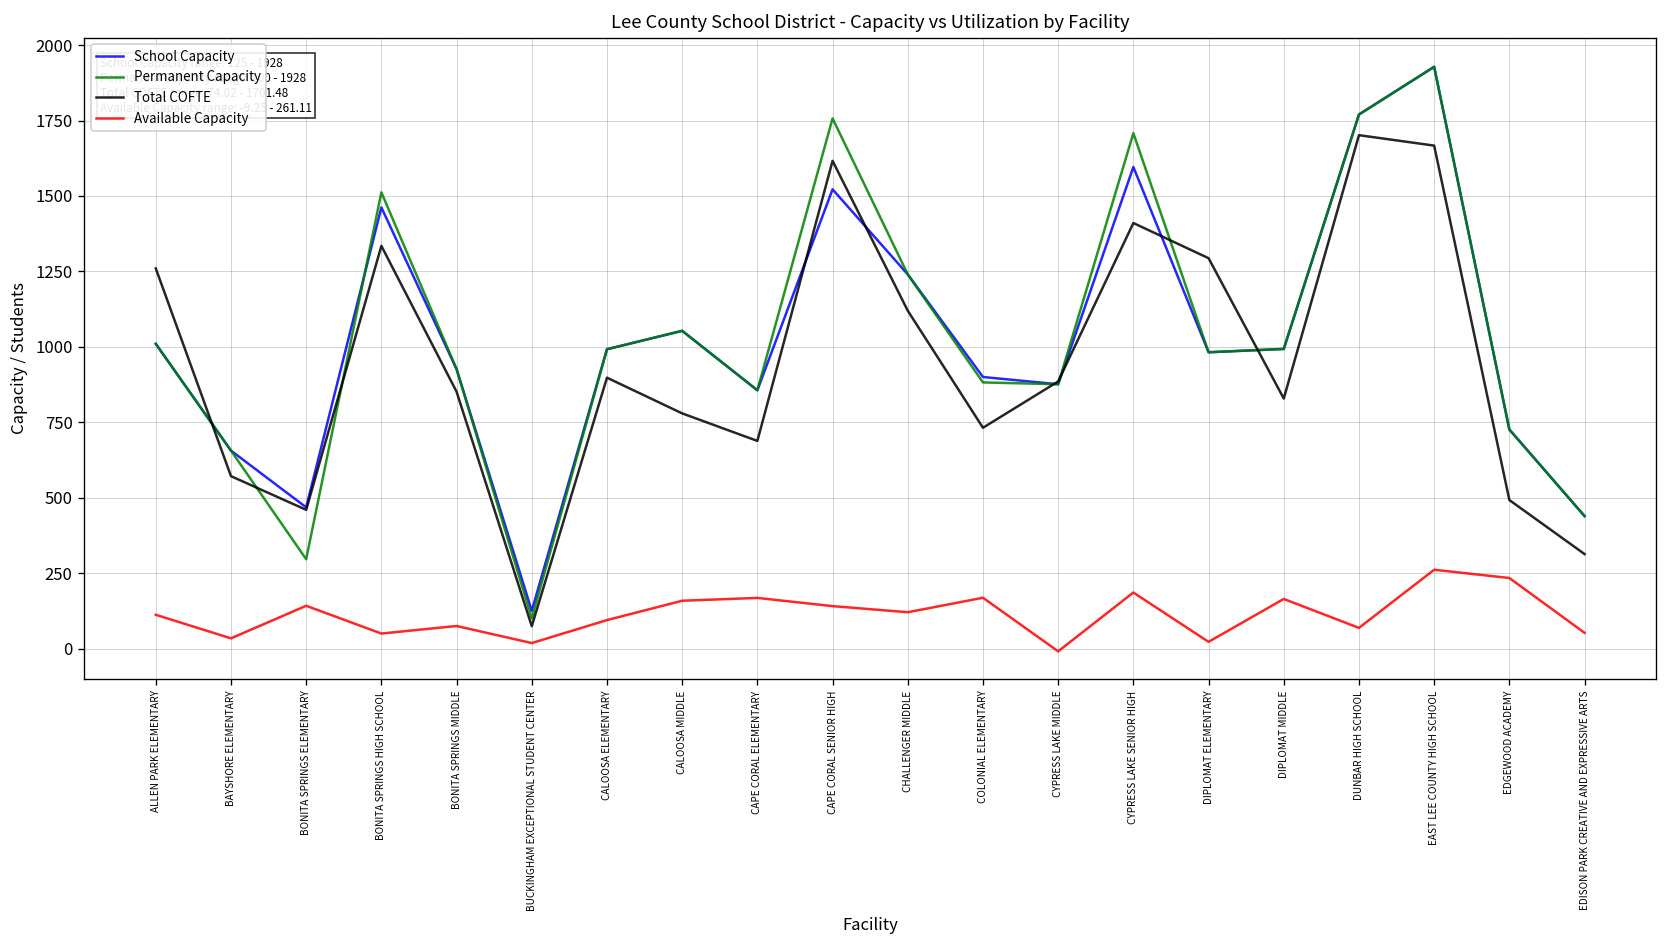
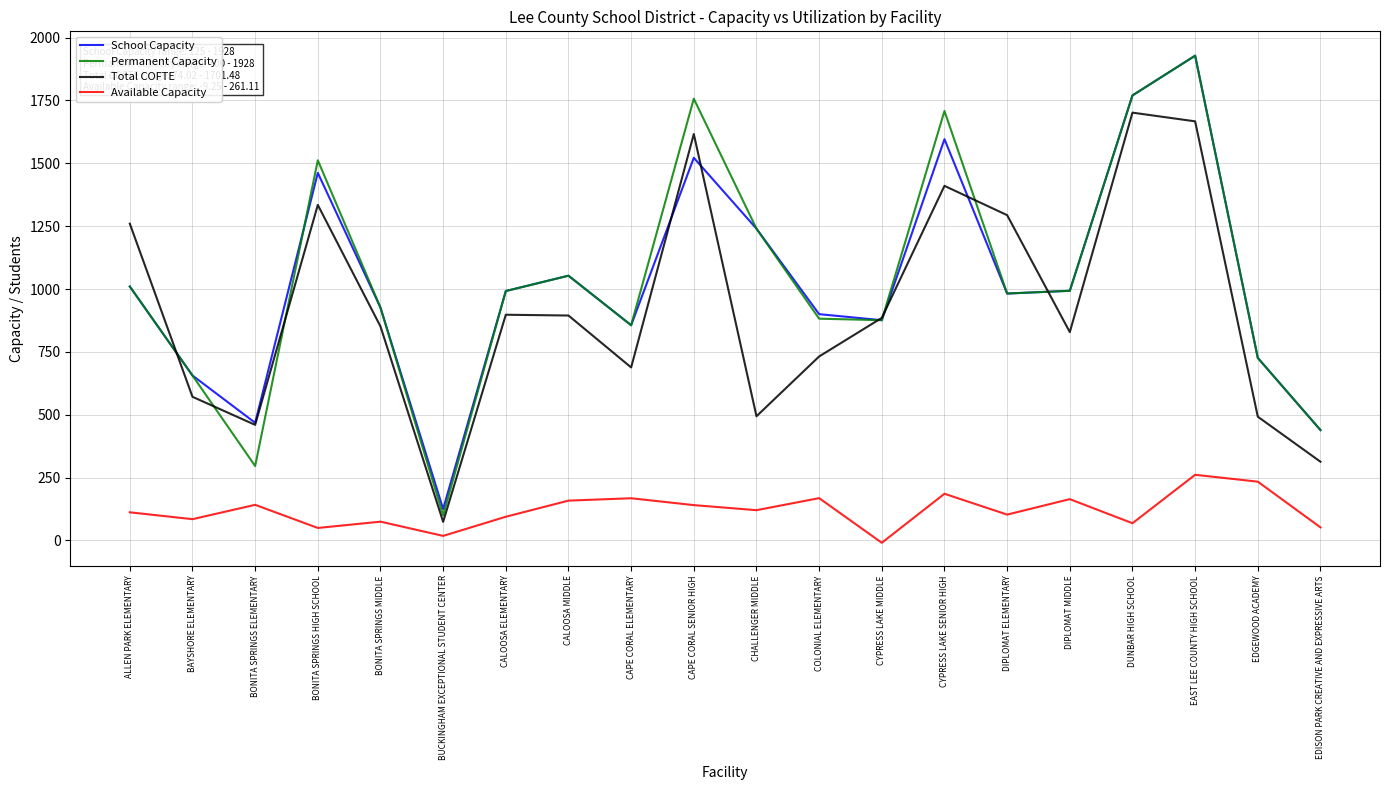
Available Capacity, BAYSHORE ELEMENTARY: 30 -> 80
Total COFTE, CALOOSA MIDDLE: 780 -> 890
Total COFTE, CHALLENGER MIDDLE: 1120 -> 490
Available Capacity, DIPLOMAT ELEMENTARY: 20 -> 100
